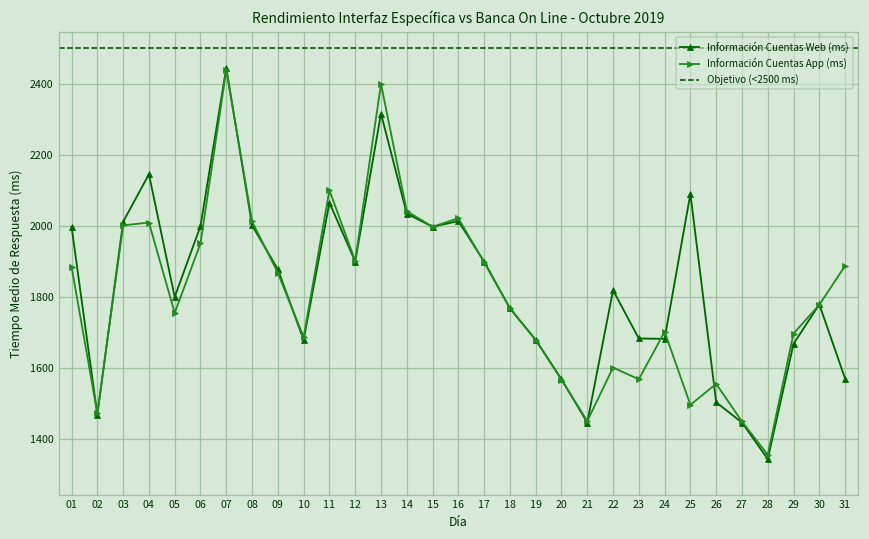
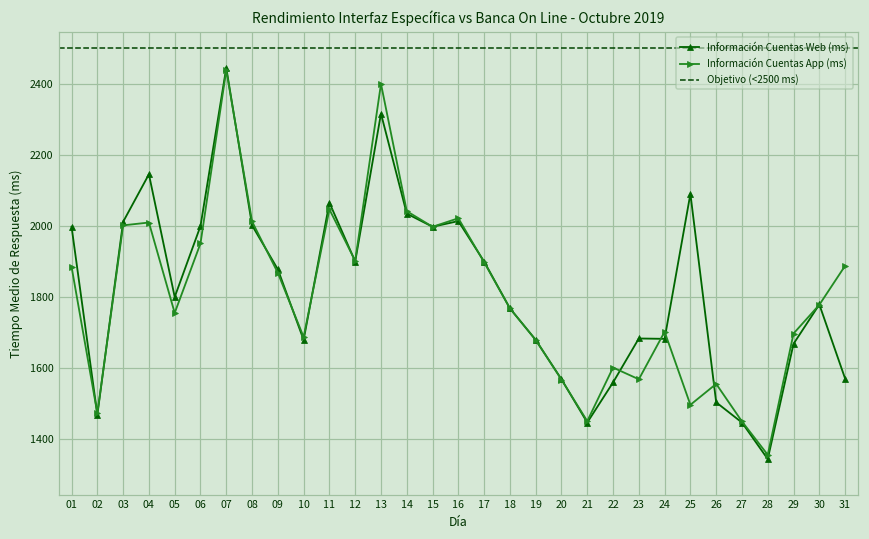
Información Cuentas App (ms), 11: 2100 -> 2050
Información Cuentas Web (ms), 22: 1820 -> 1560
